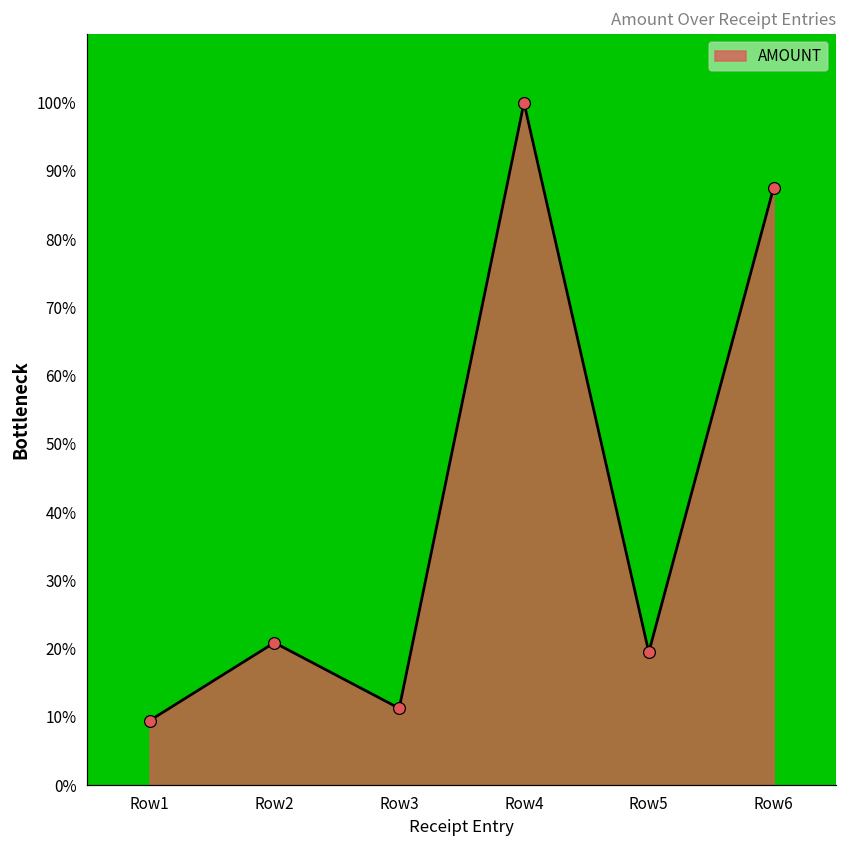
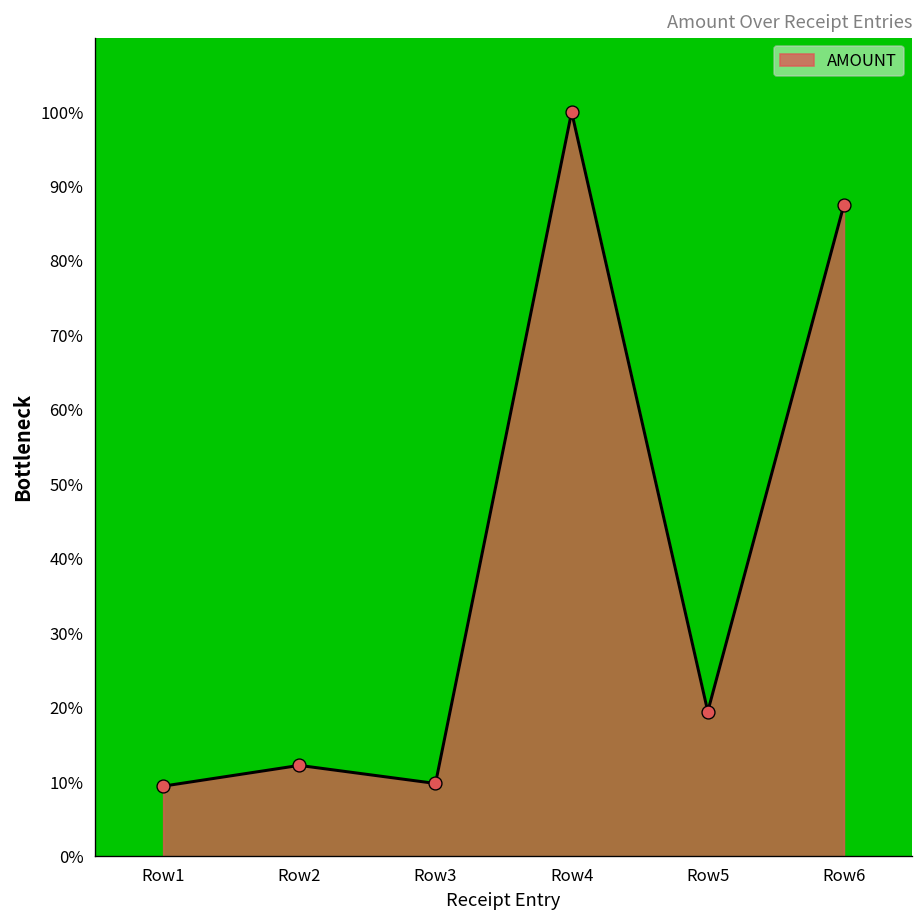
Row2: 21% -> 12%
Row3: 11% -> 10%
